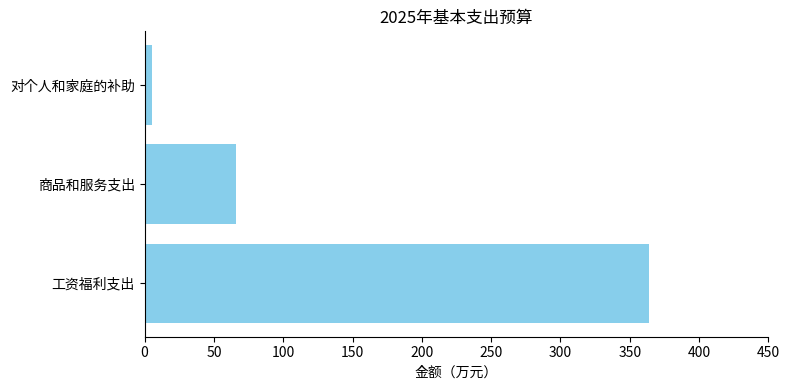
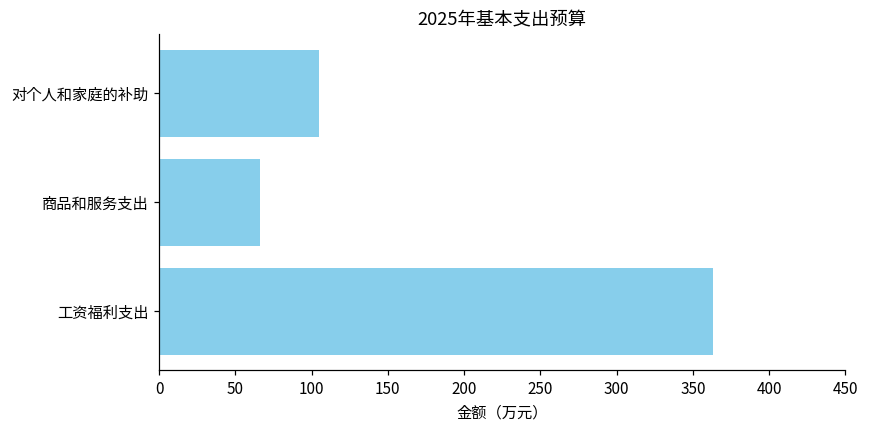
对个人和家庭的补助: 5 -> 105
